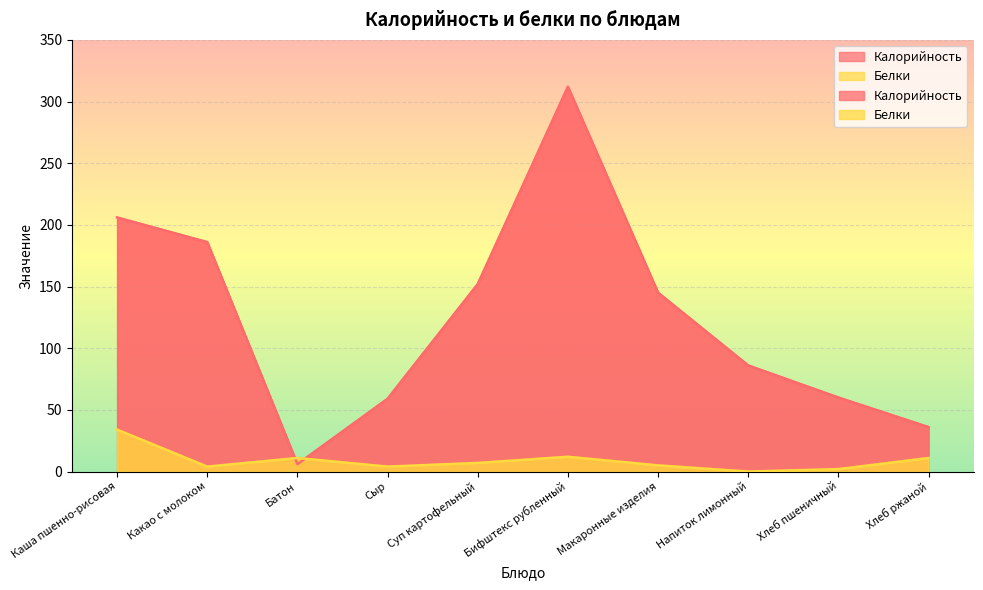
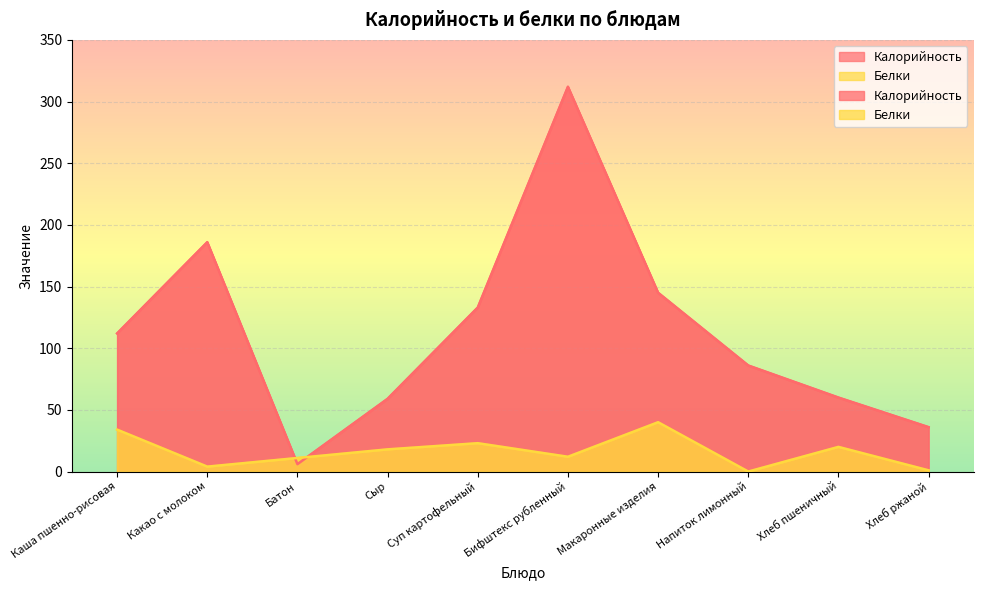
Калорийность, Каша пшенно-рисовая: 206 -> 112
Белки, Сыр: 4 -> 18
Калорийность, Суп картофельный: 152 -> 133
Белки, Суп картофельный: 7 -> 23
Белки, Макаронные изделия: 5 -> 40
Белки, Хлеб пшеничный: 2 -> 20
Белки, Хлеб ржаной: 11 -> 1
